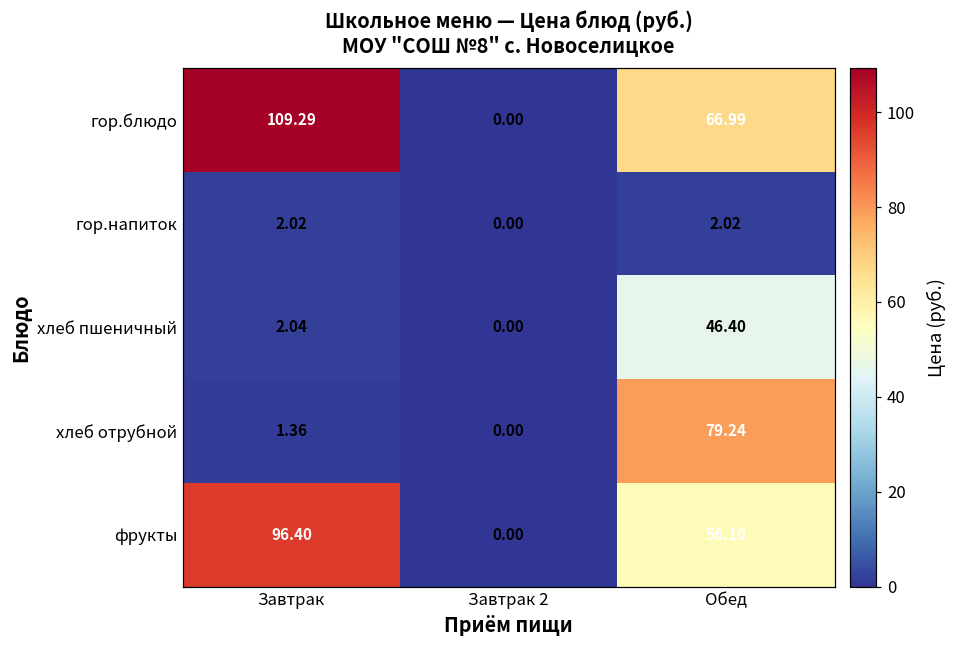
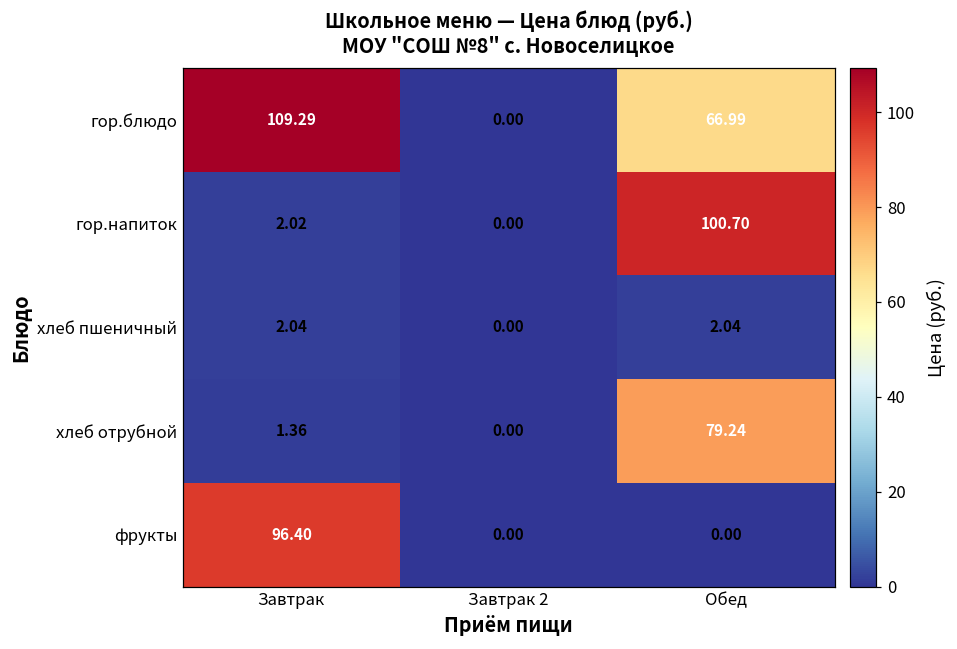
гор.напиток, Обед: 2.02 -> 100.70
хлеб пшеничный, Обед: 46.40 -> 2.04
фрукты, Обед: 56.10 -> 0.00
